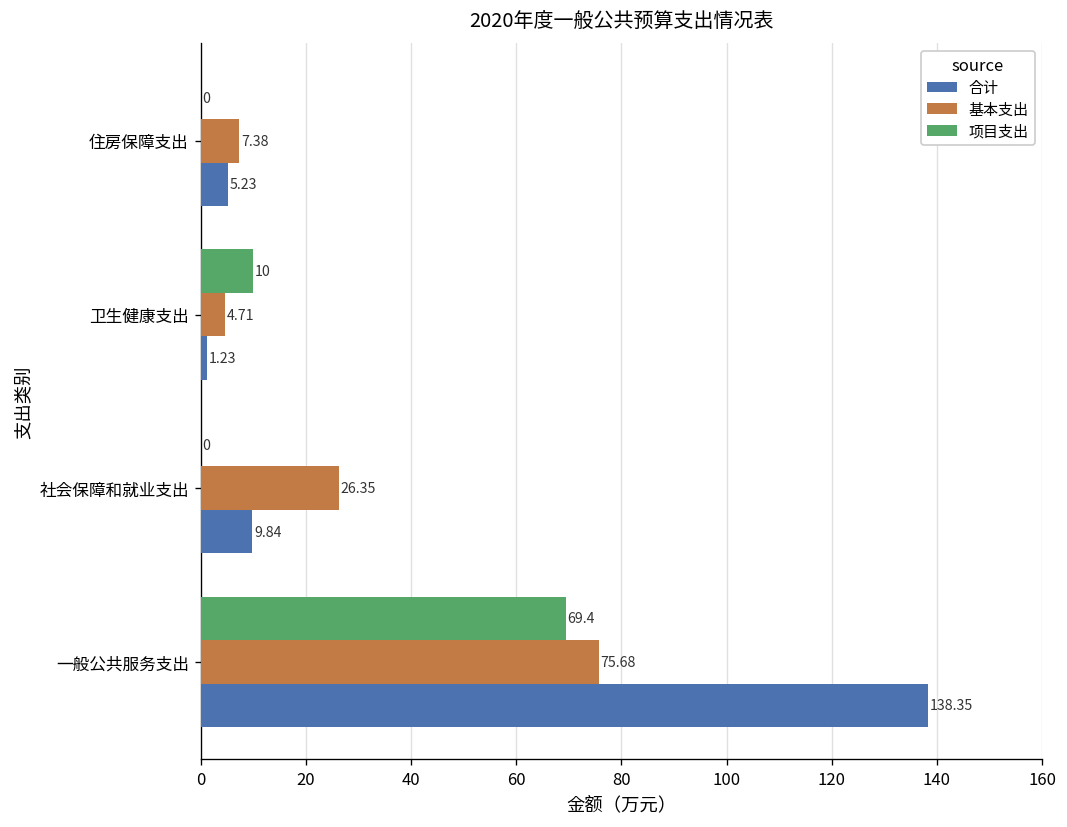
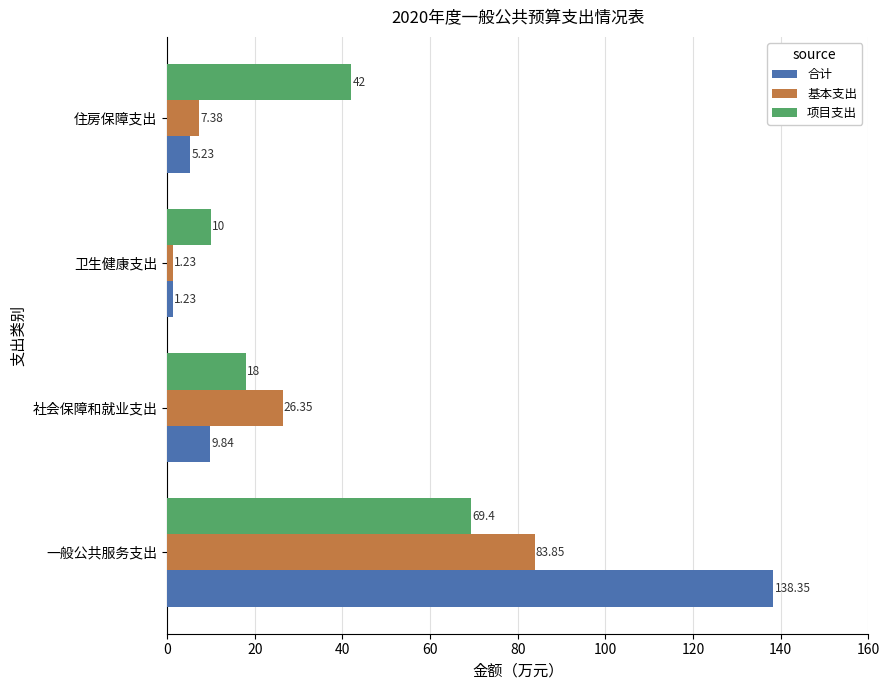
项目支出, 住房保障支出: 0 -> 42
基本支出, 卫生健康支出: 4.71 -> 1.23
项目支出, 社会保障和就业支出: 0 -> 18
基本支出, 一般公共服务支出: 75.68 -> 83.85
